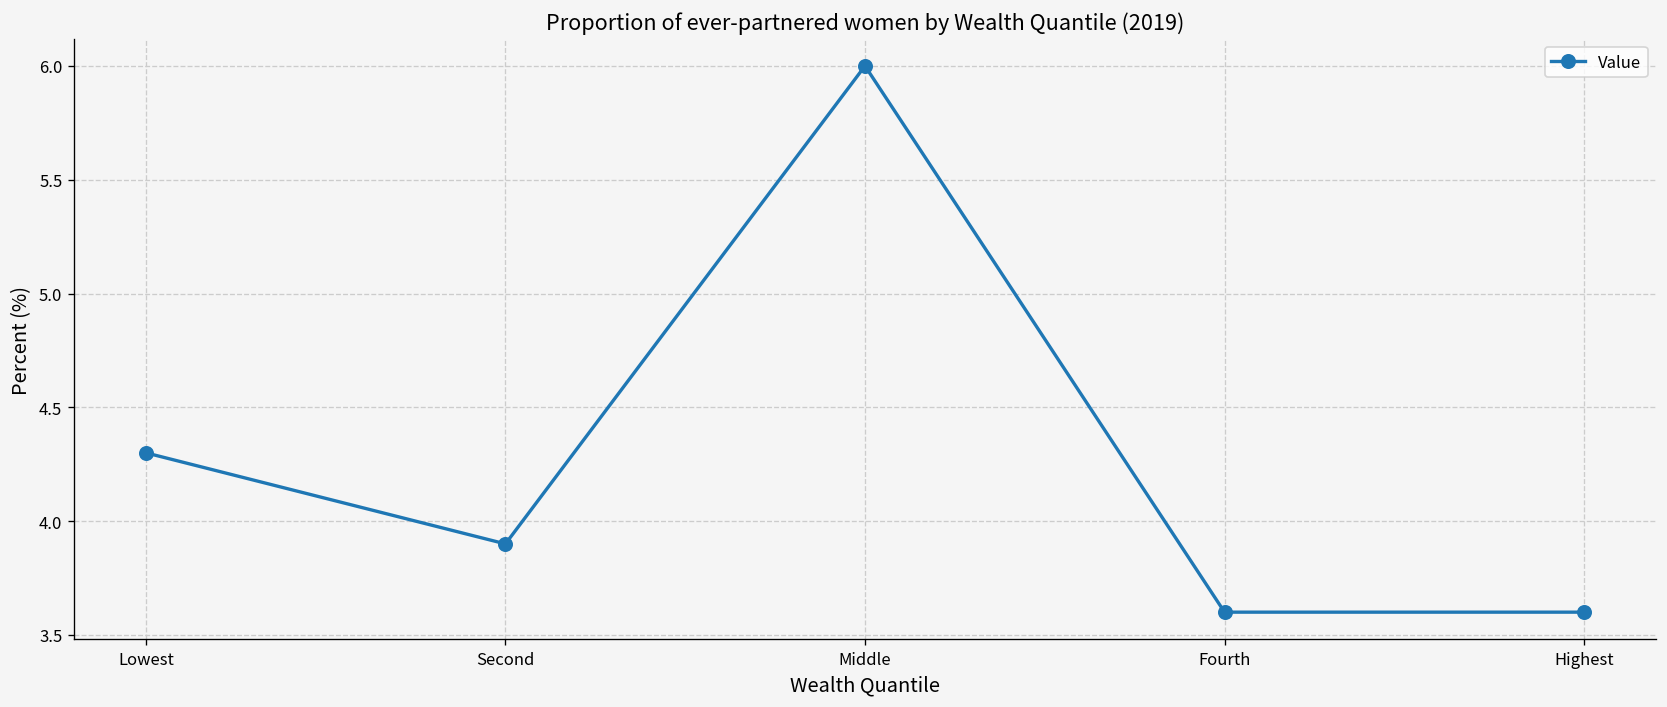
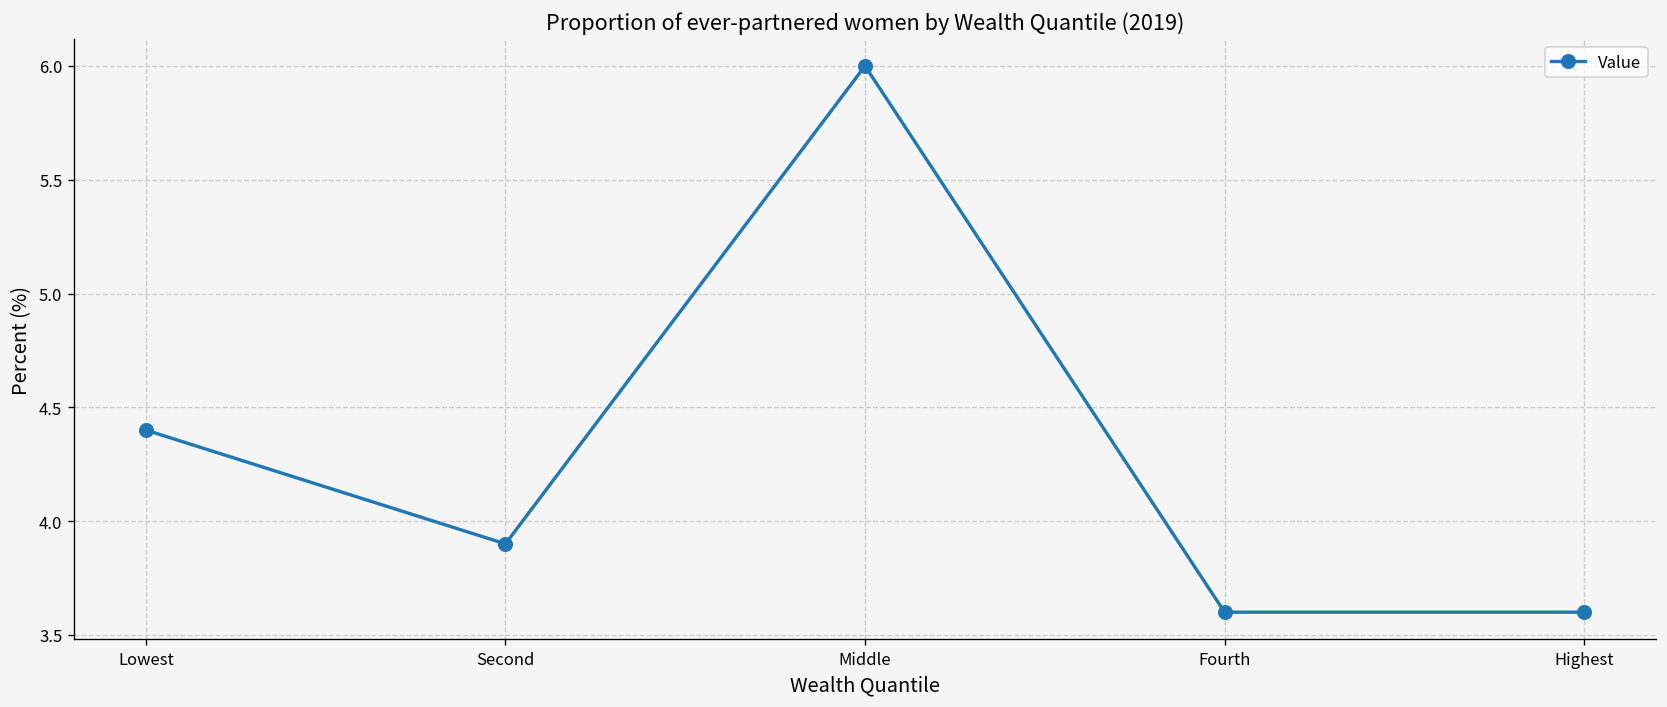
Lowest: 4.3 -> 4.4
